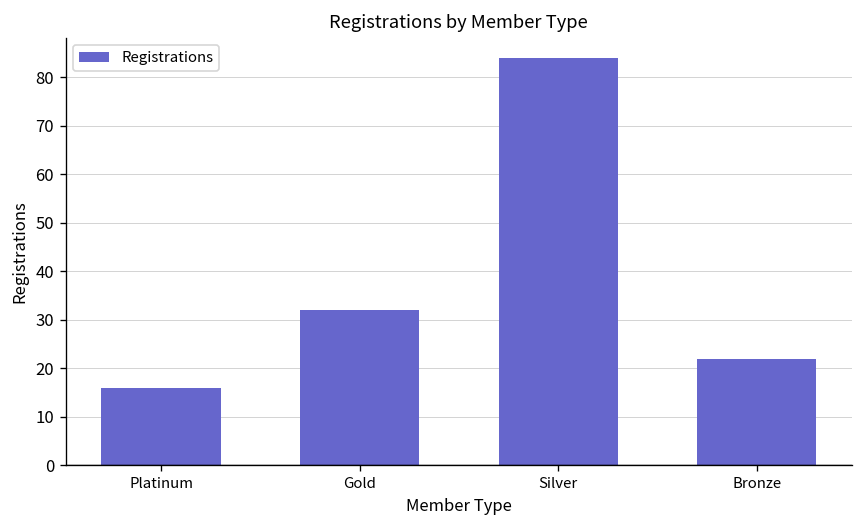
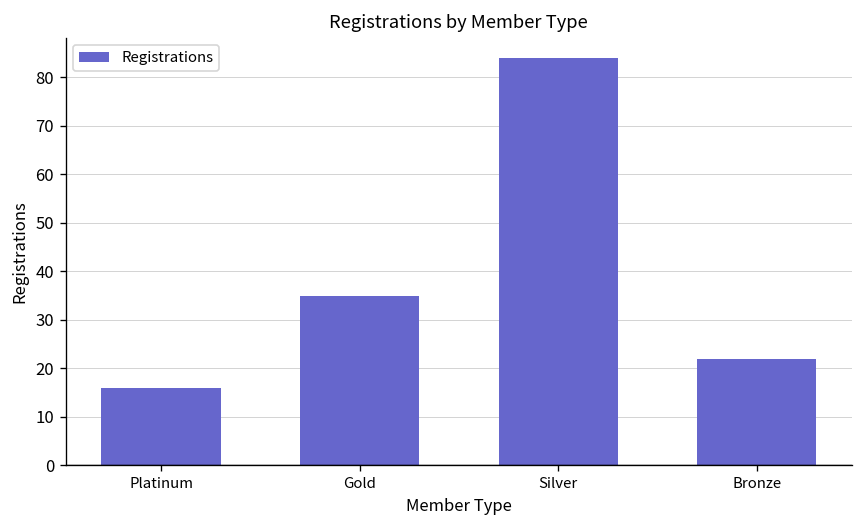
Gold: 32 -> 35
